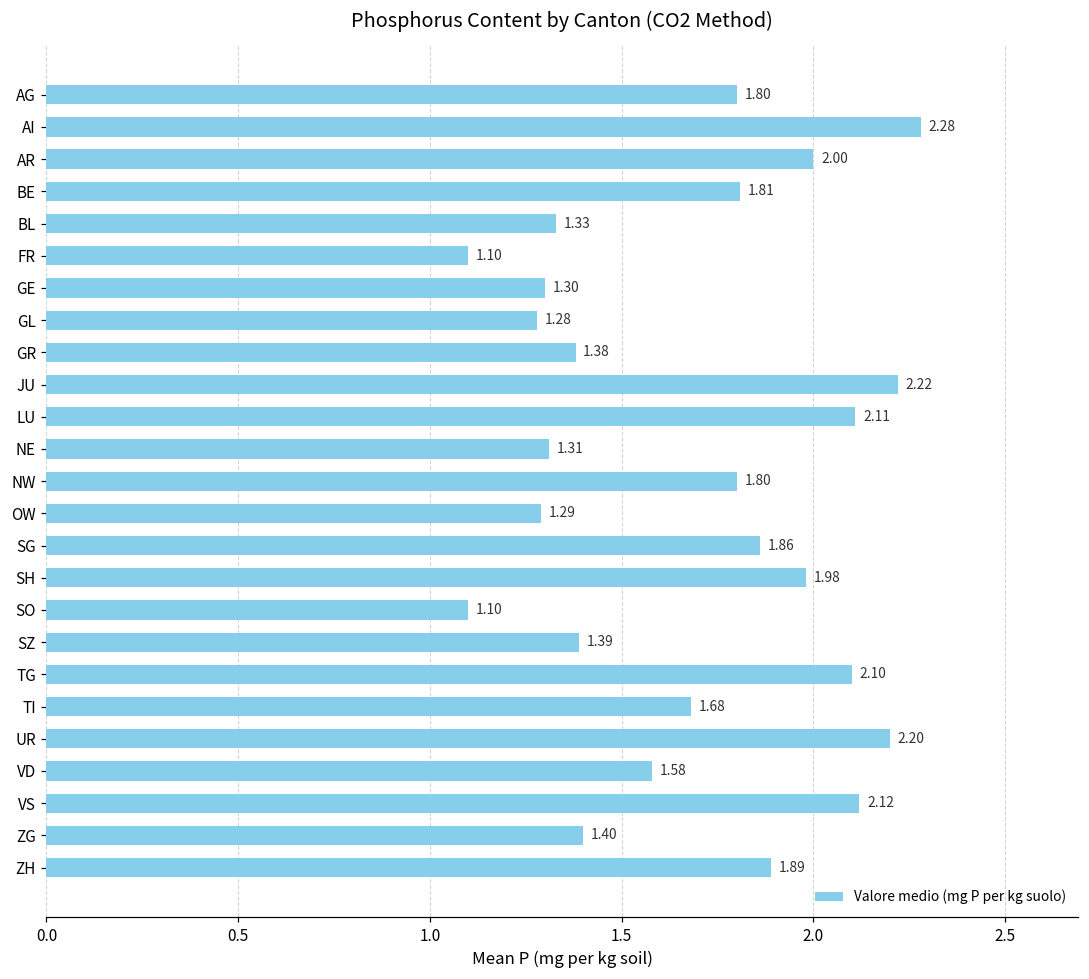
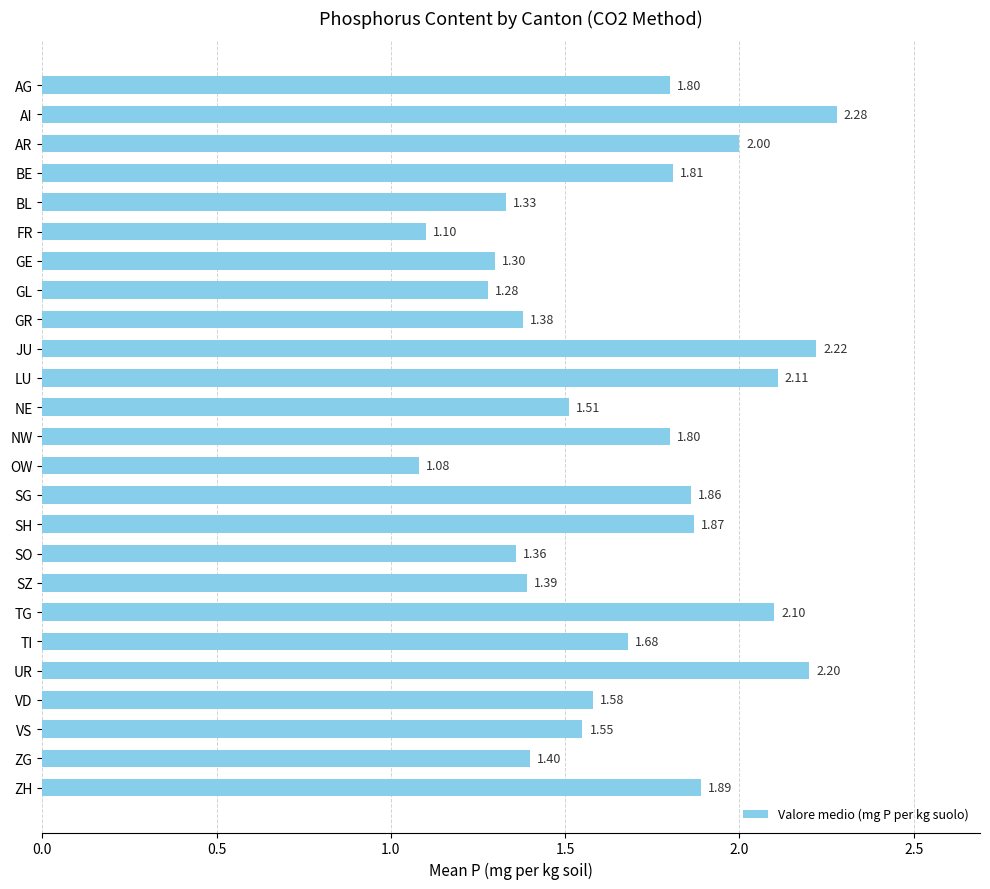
NE: 1.31 -> 1.51
OW: 1.29 -> 1.08
SH: 1.98 -> 1.87
SO: 1.10 -> 1.36
VS: 2.12 -> 1.55
